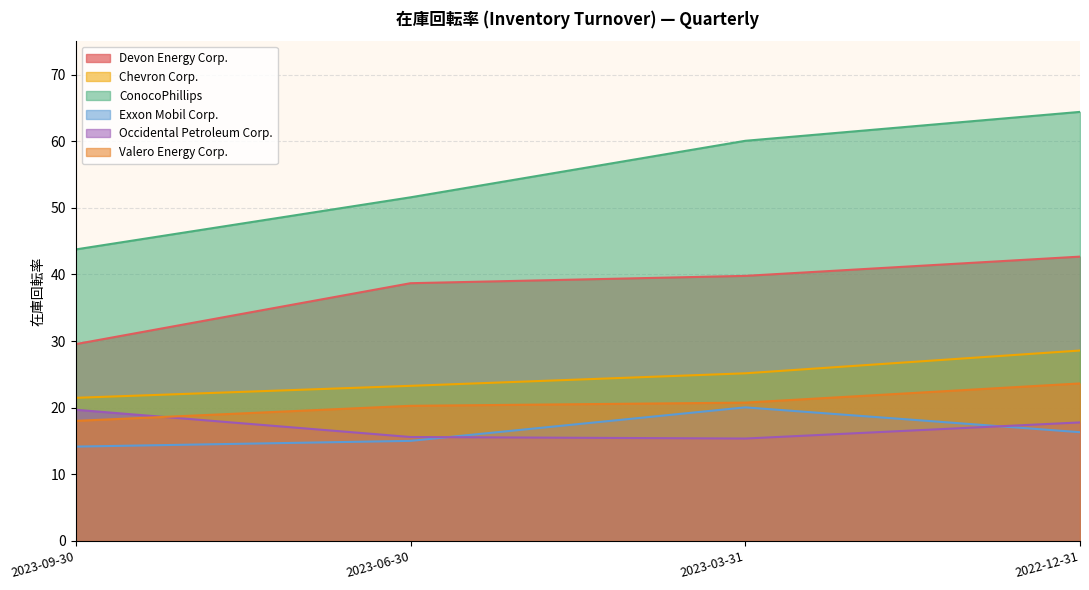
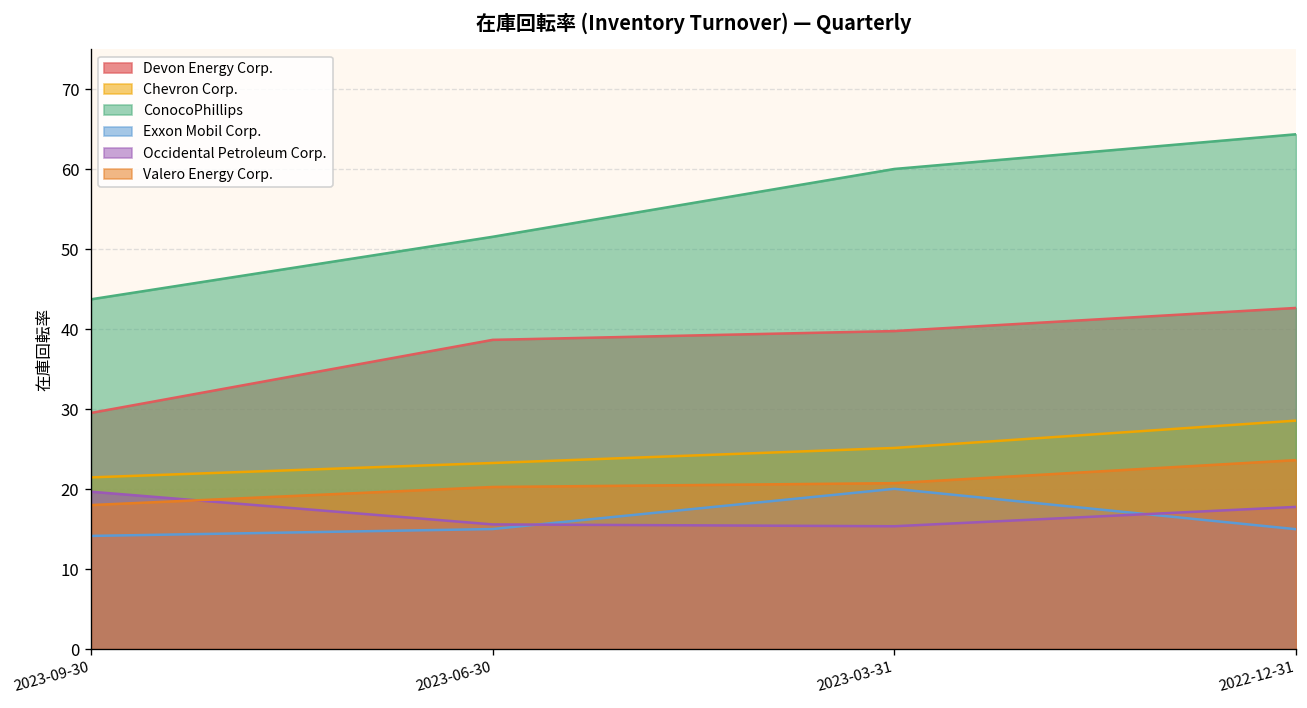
Exxon Mobil Corp., 2022-12-31: 16 -> 15
